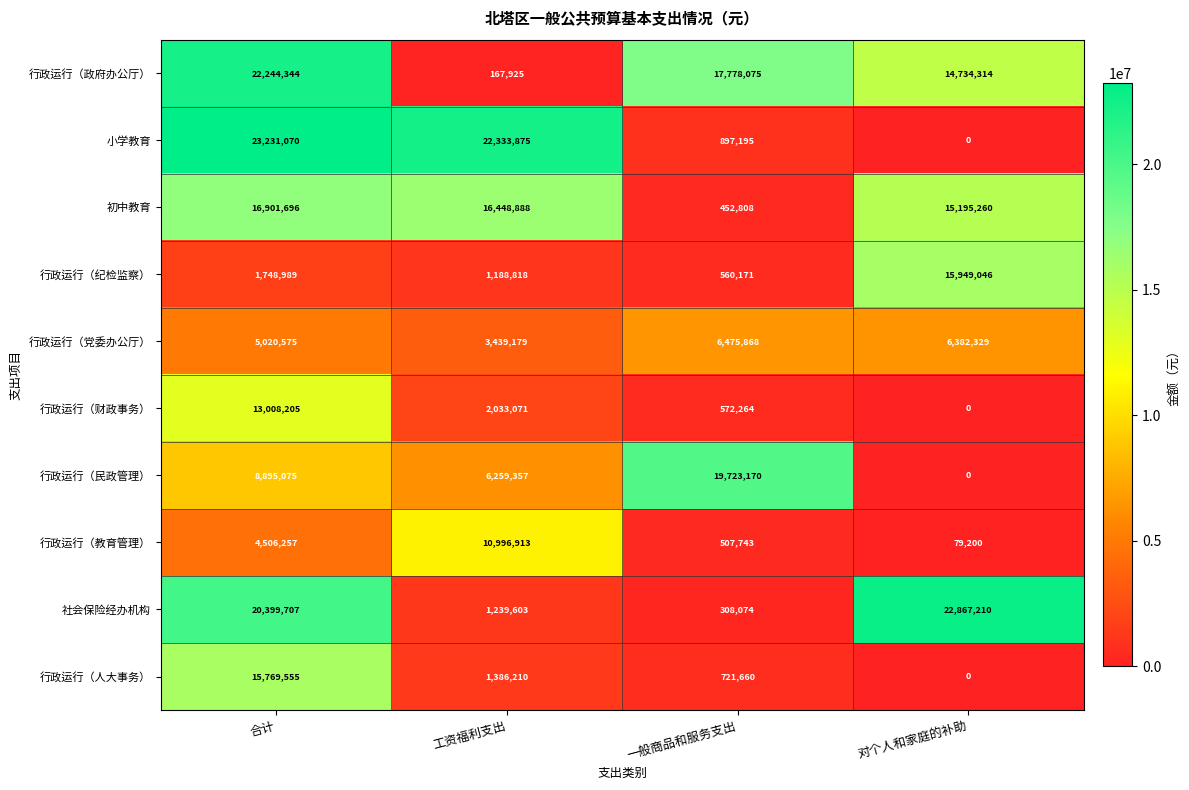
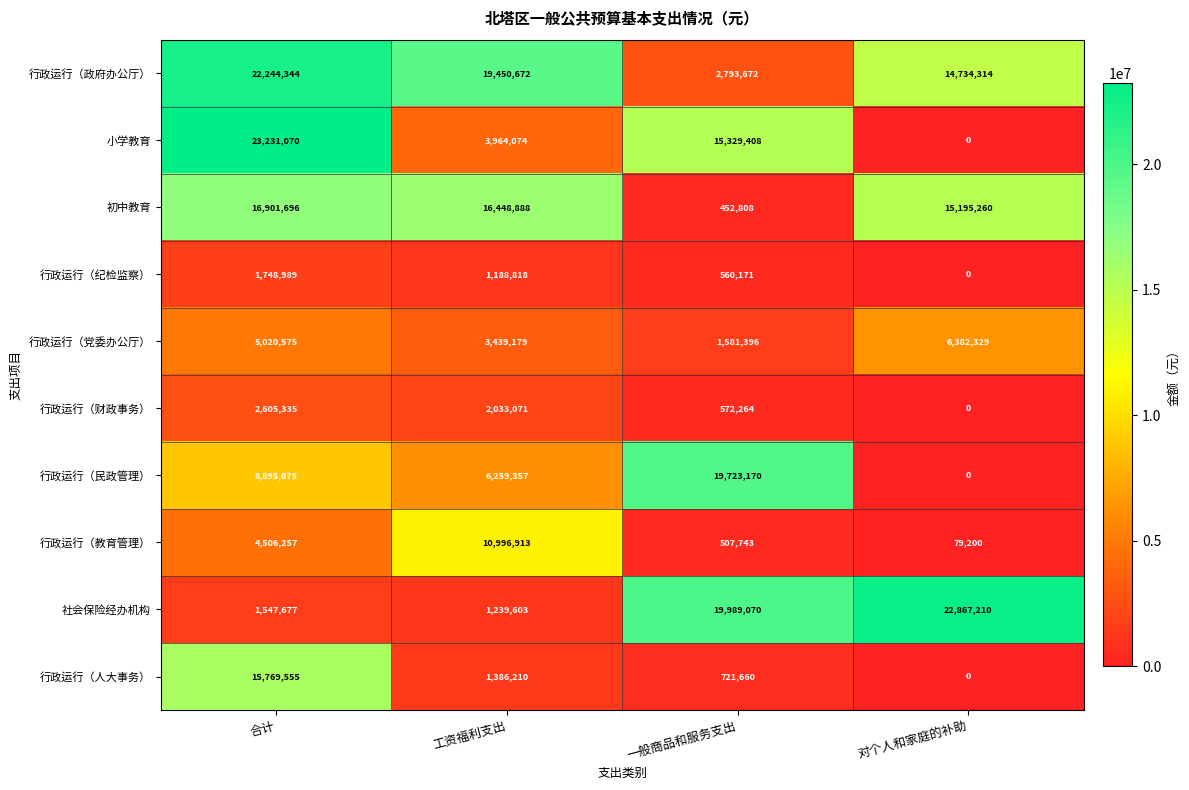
行政运行（政府办公厅）, 工资福利支出: 167,925 -> 19,450,672
行政运行（政府办公厅）, 一般商品和服务支出: 17,778,075 -> 2,793,672
小学教育, 工资福利支出: 22,333,875 -> 3,964,074
小学教育, 一般商品和服务支出: 897,195 -> 15,329,408
行政运行（纪检监察）, 对个人和家庭的补助: 15,949,046 -> 0
行政运行（党委办公厅）, 一般商品和服务支出: 6,475,868 -> 1,581,396
行政运行（财政事务）, 合计: 13,008,205 -> 2,605,335
社会保险经办机构, 合计: 20,399,707 -> 1,547,677
社会保险经办机构, 一般商品和服务支出: 308,074 -> 19,989,070
